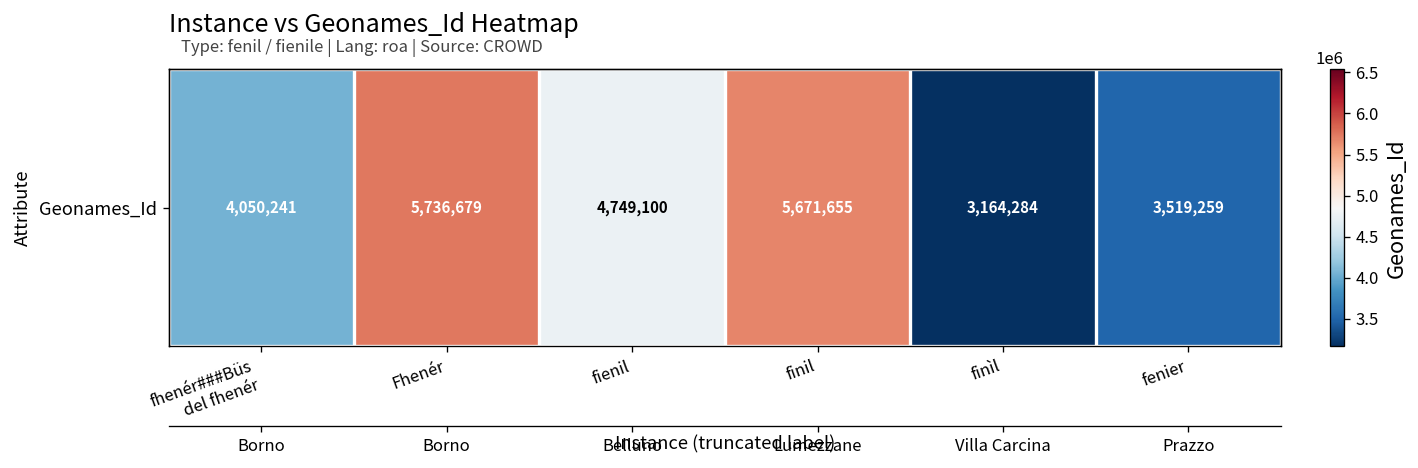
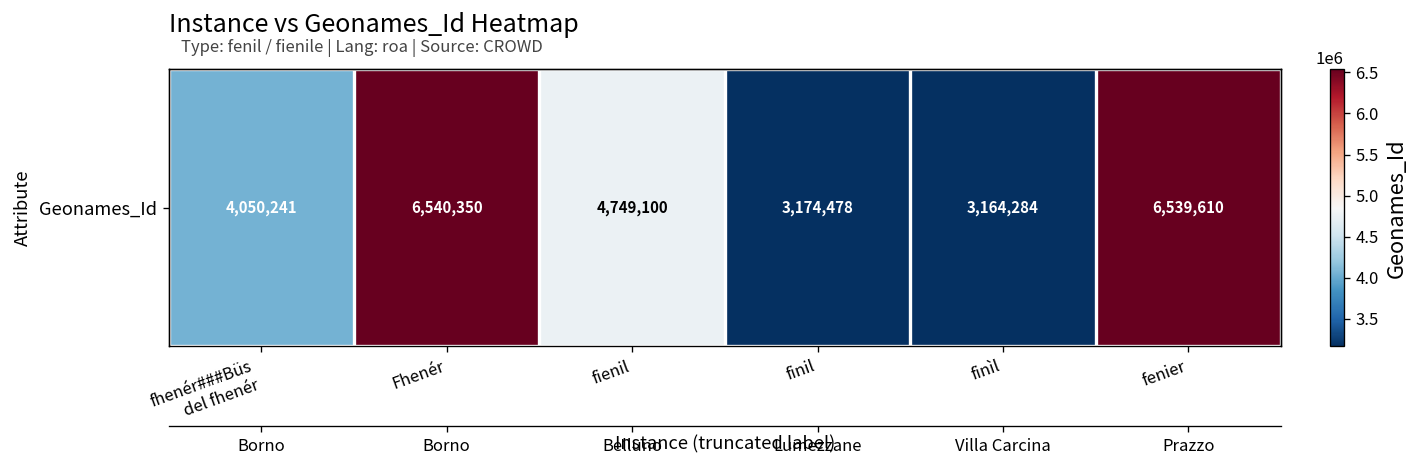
Geonames_Id, Fhenér: 5,736,679 -> 6,540,350
Geonames_Id, finil: 5,671,655 -> 3,174,478
Geonames_Id, fenier: 3,519,259 -> 6,539,610
